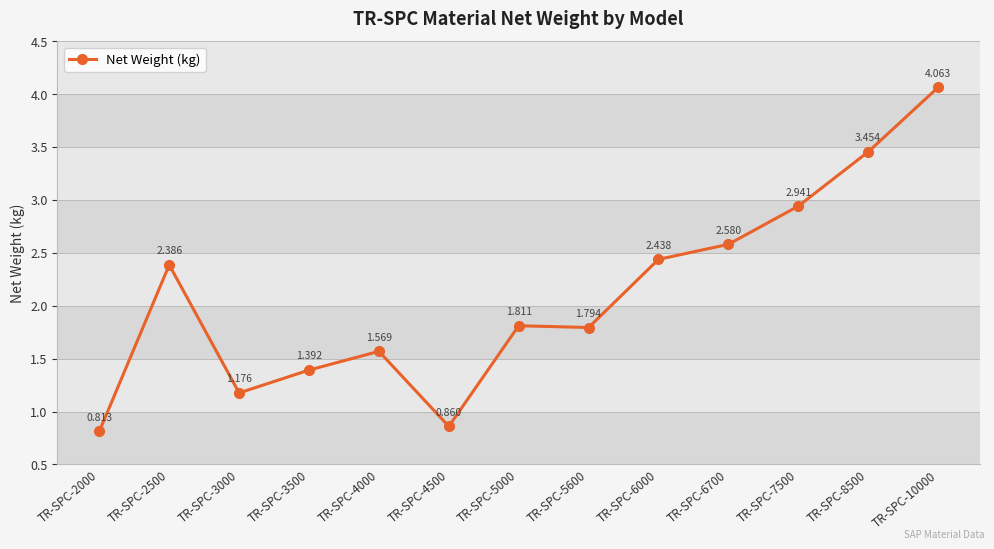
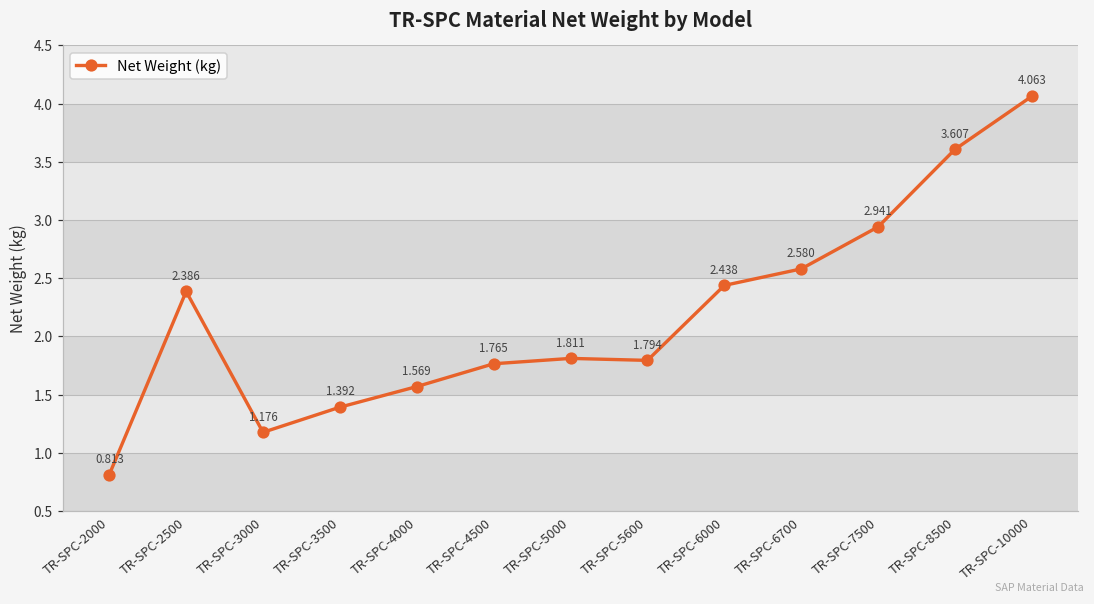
TR-SPC-4500: 0.860 -> 1.765
TR-SPC-8500: 3.454 -> 3.607
